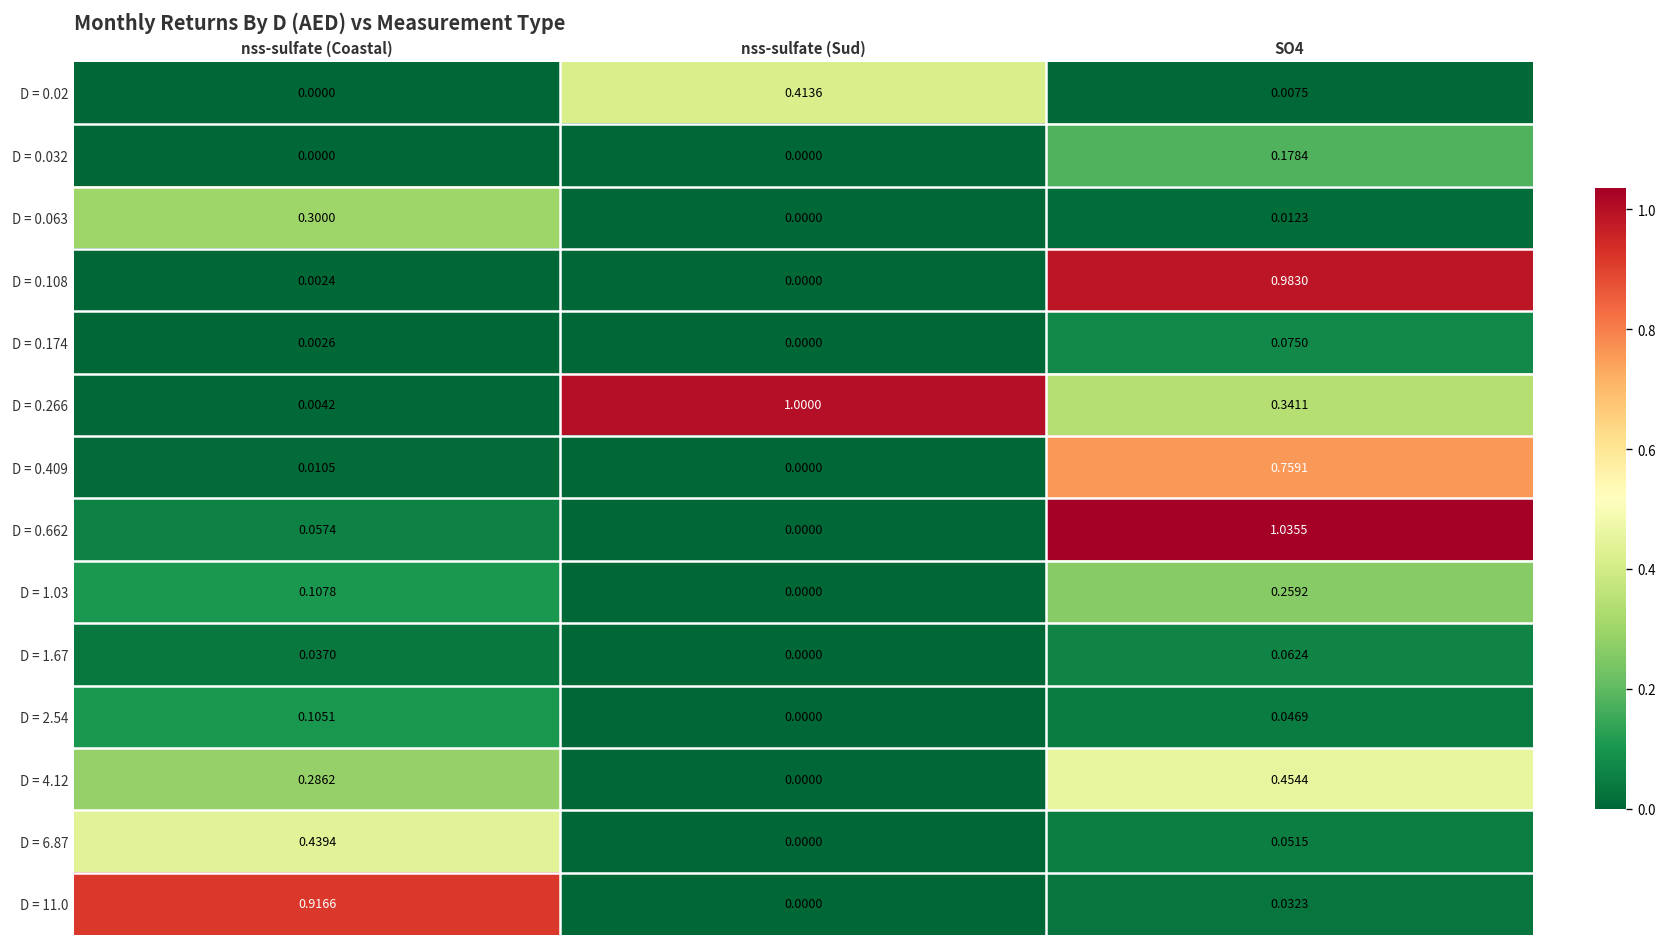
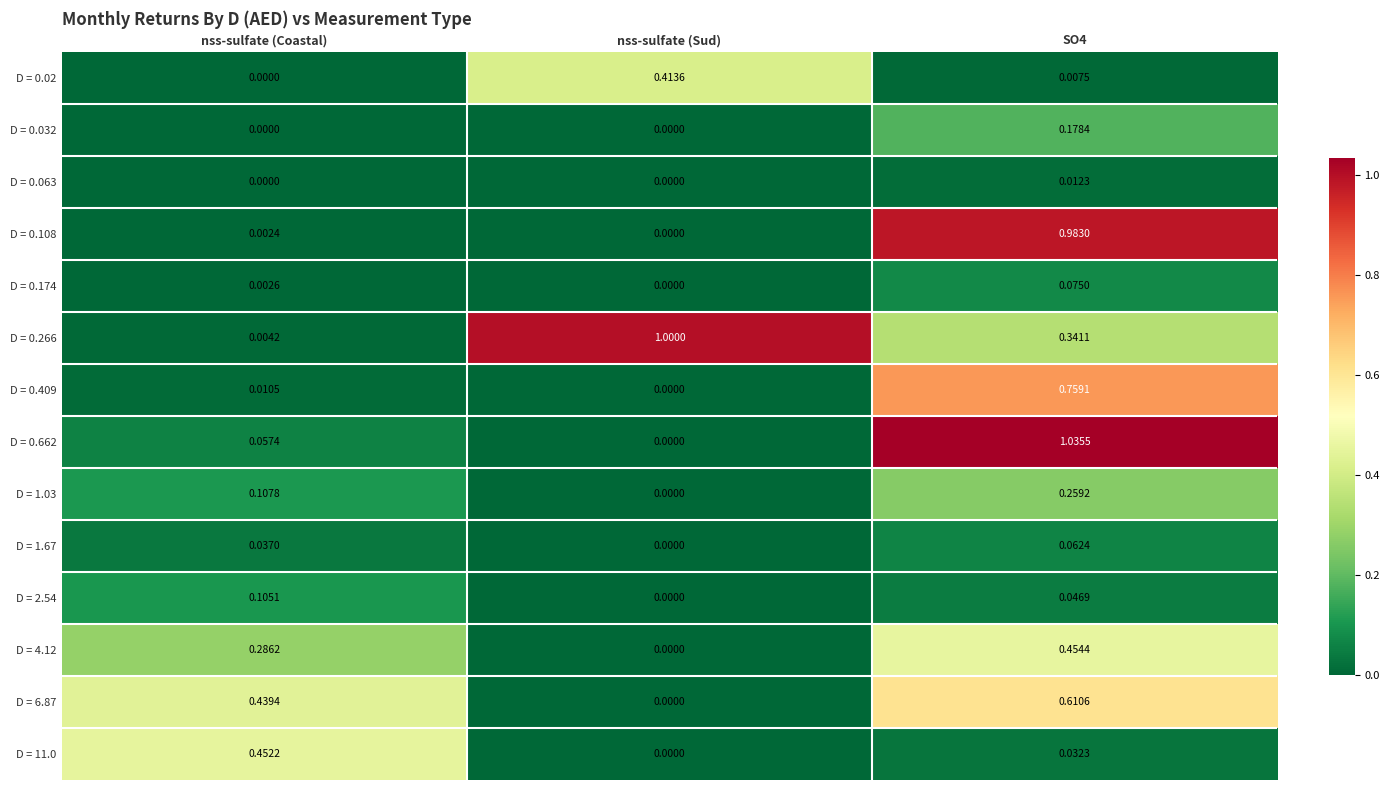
D = 0.063, nss-sulfate (Coastal): 0.3000 -> 0.0000
D = 6.87, SO4: 0.0515 -> 0.6106
D = 11.0, nss-sulfate (Coastal): 0.9166 -> 0.4522
